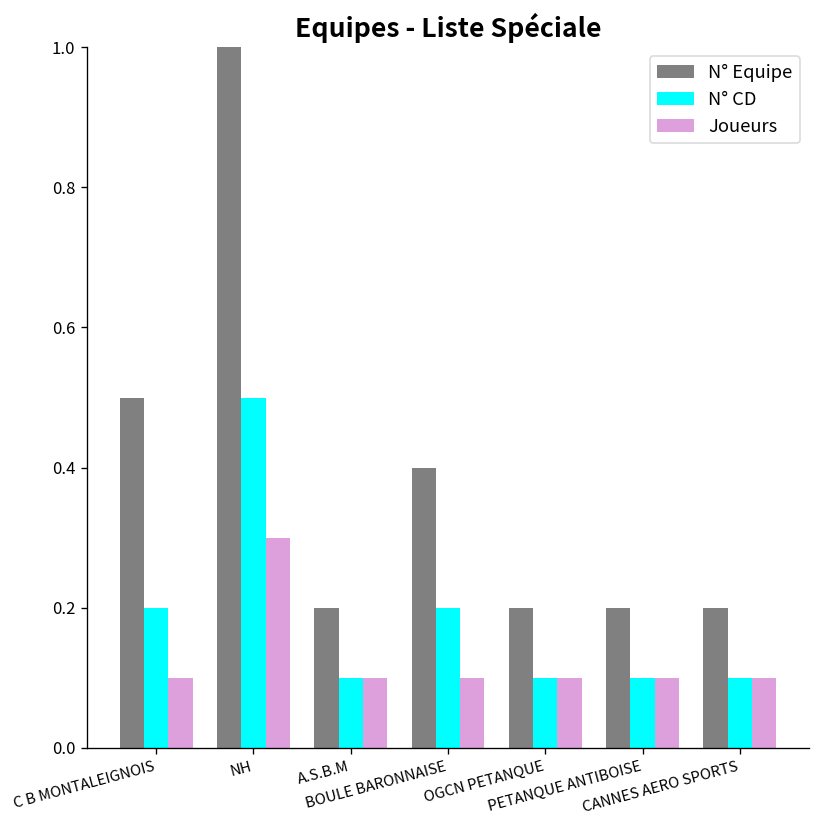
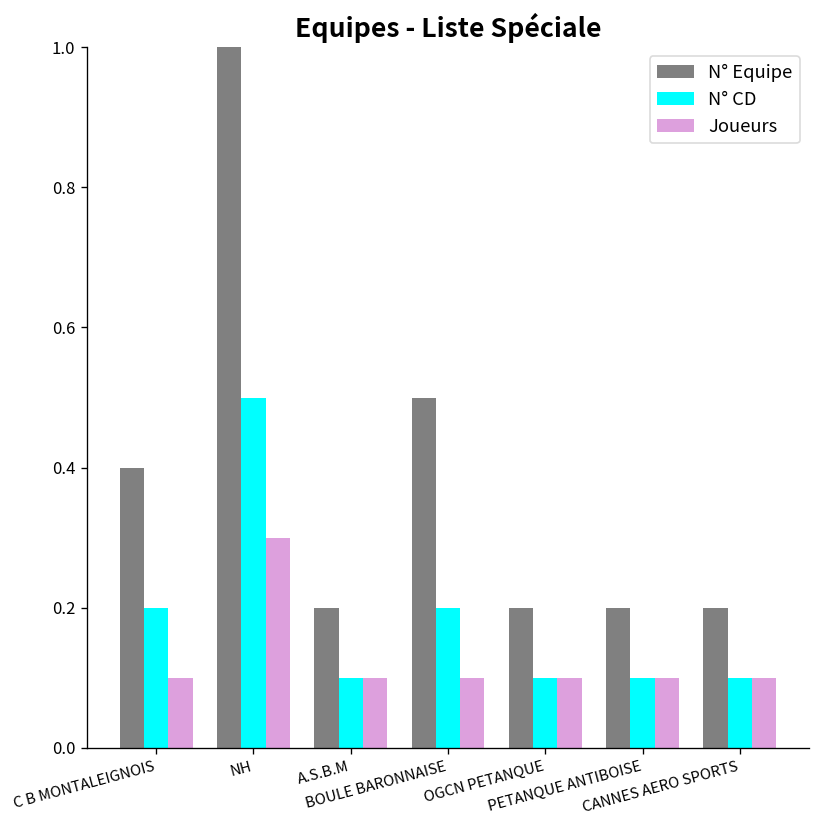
N° Equipe, C B MONTALEIGNOIS: 0.50 -> 0.40
N° Equipe, BOULE BARONNAISE: 0.40 -> 0.50
